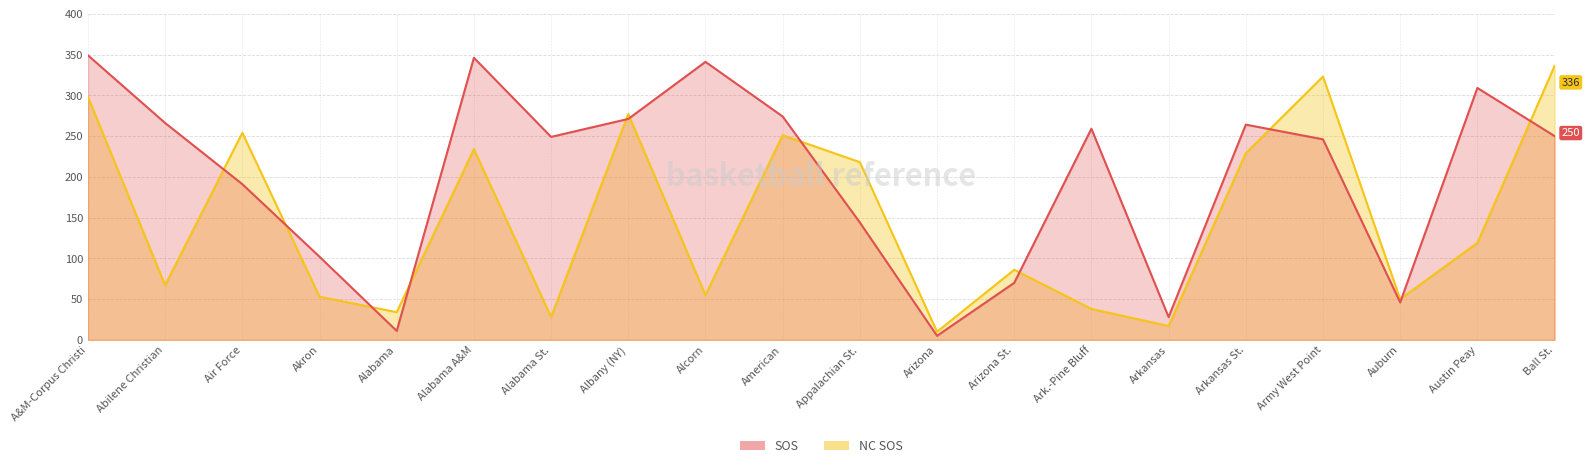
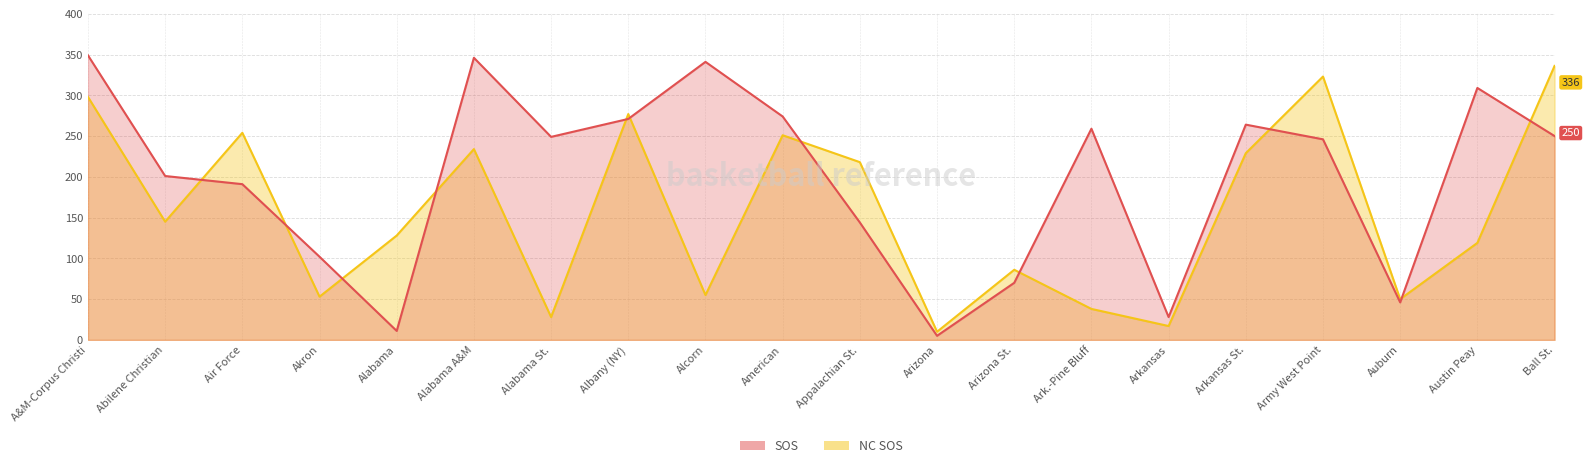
NC SOS, Abilene Christian: 70 -> 150
SOS, Abilene Christian: 270 -> 200
NC SOS, Alabama: 30 -> 130
